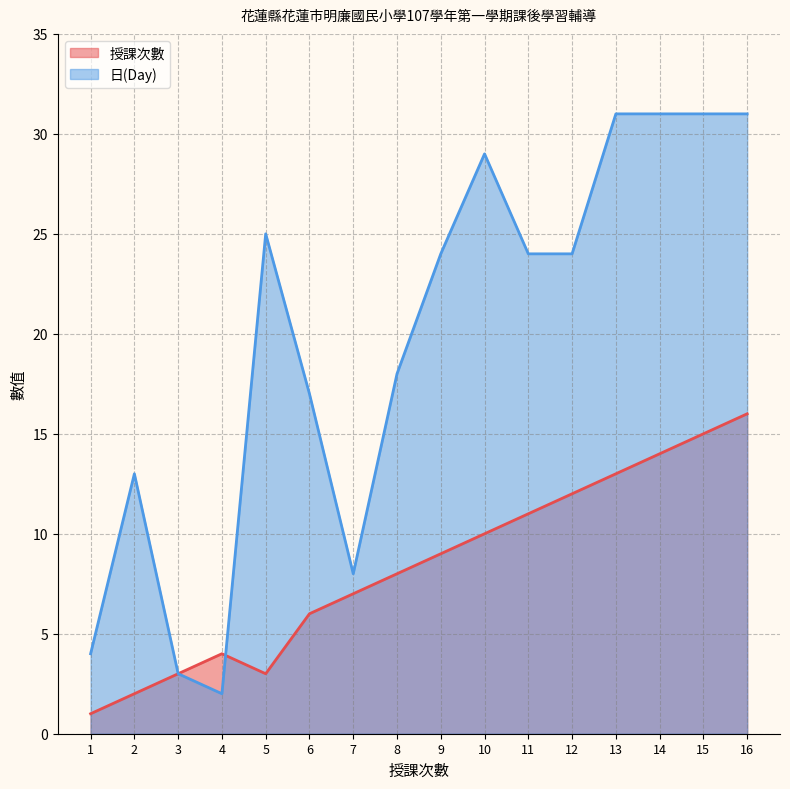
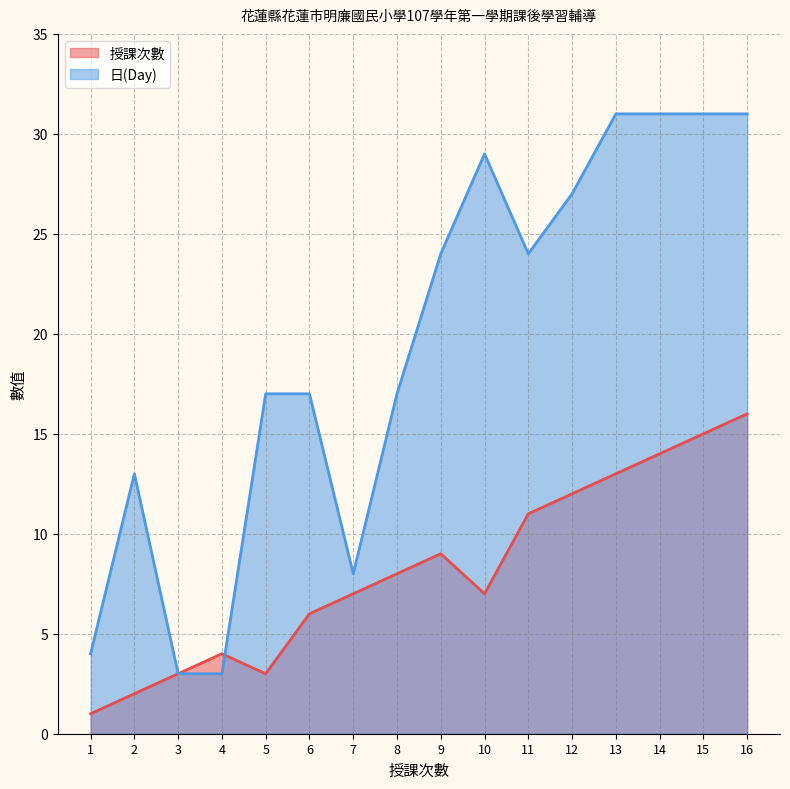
日(Day), 4: 2 -> 3
日(Day), 5: 25 -> 17
日(Day), 8: 18 -> 17
授課次數, 10: 10 -> 7
日(Day), 12: 24 -> 27
